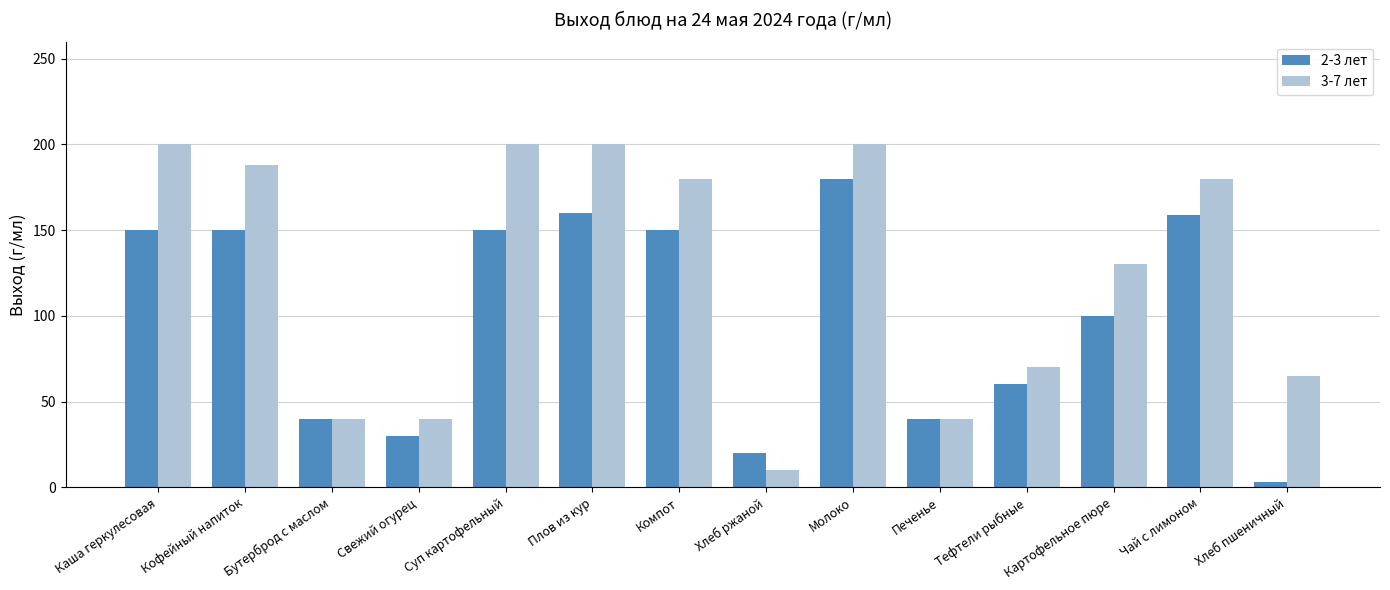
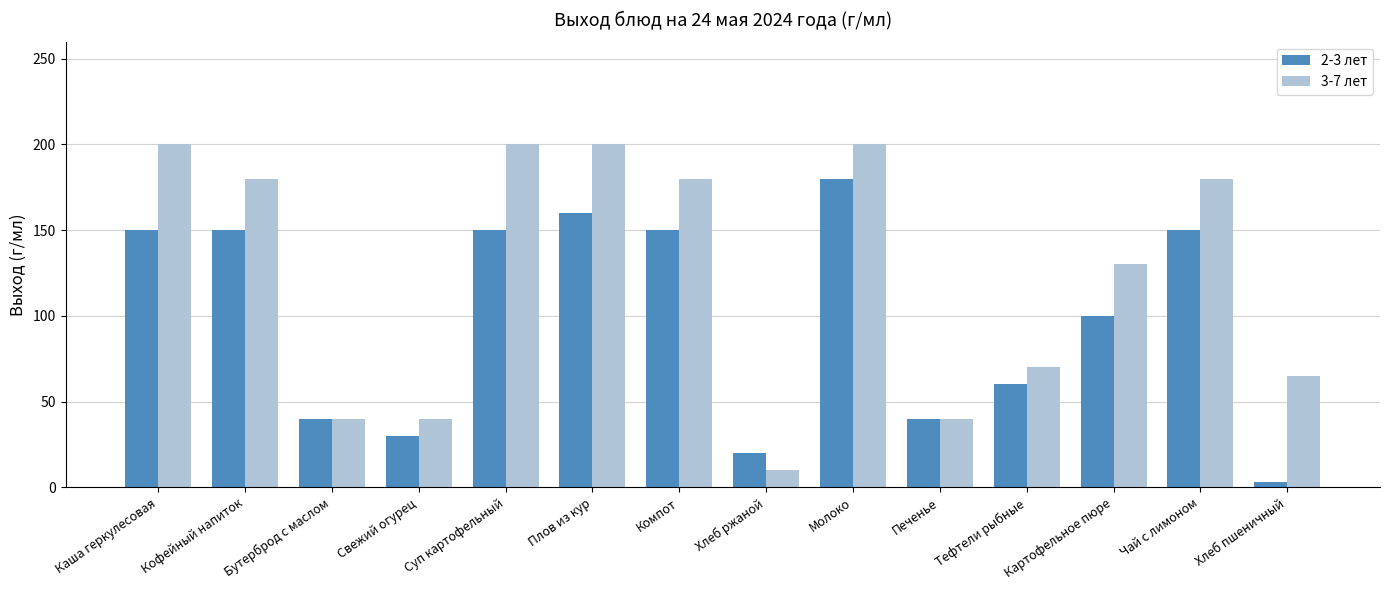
3-7 лет, Кофейный напиток: 188 -> 180
2-3 лет, Чай с лимоном: 159 -> 150
